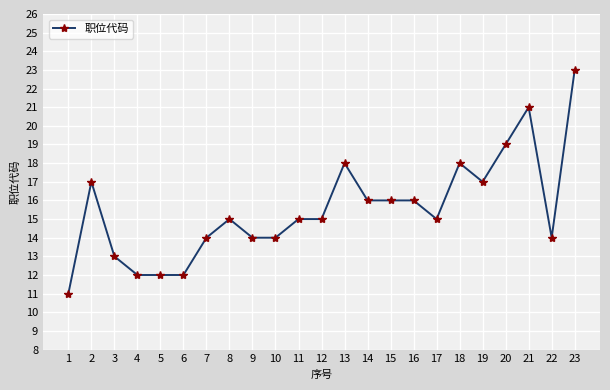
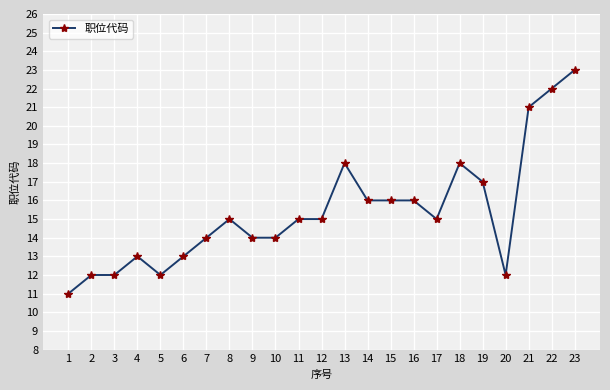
2: 17 -> 12
3: 13 -> 12
4: 12 -> 13
6: 12 -> 13
20: 19 -> 12
22: 14 -> 22
